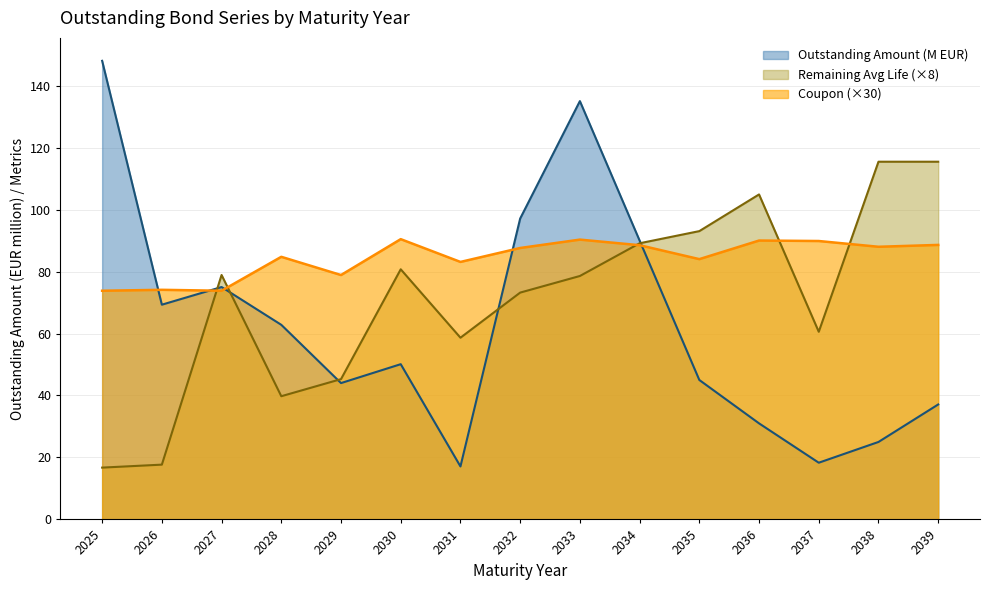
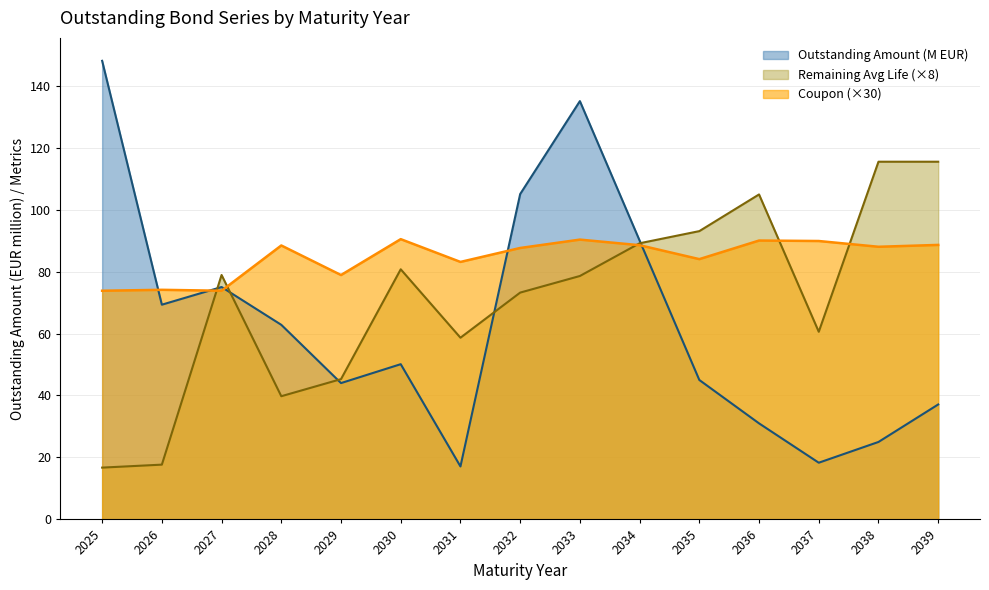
Coupon (×30), 2028: 85 -> 88
Outstanding Amount (M EUR), 2032: 97 -> 105
